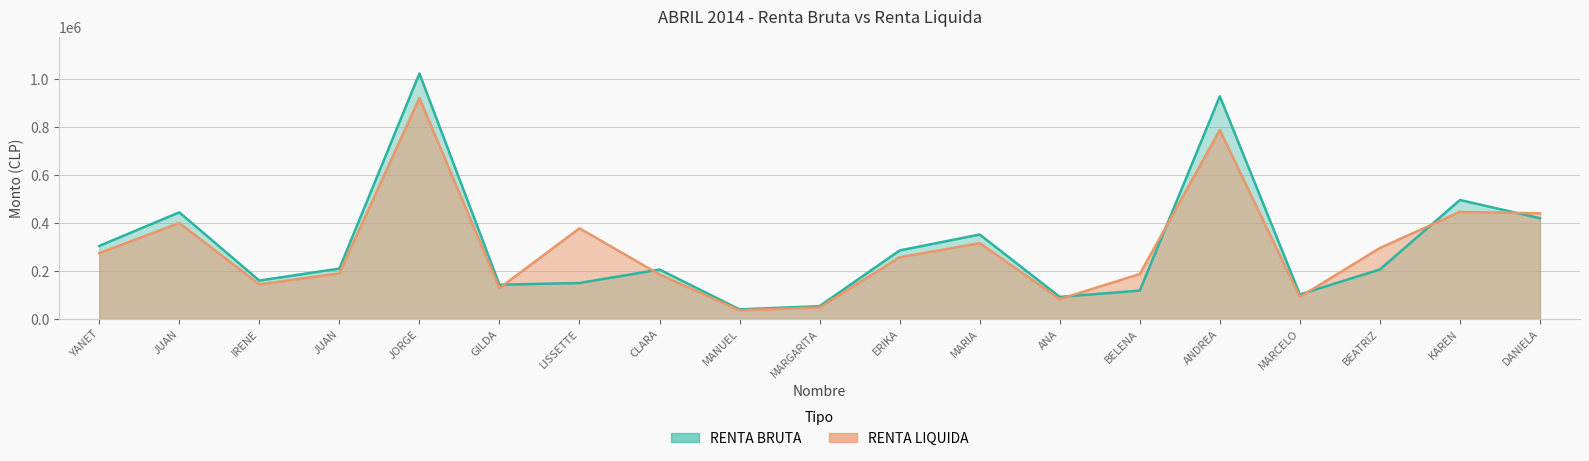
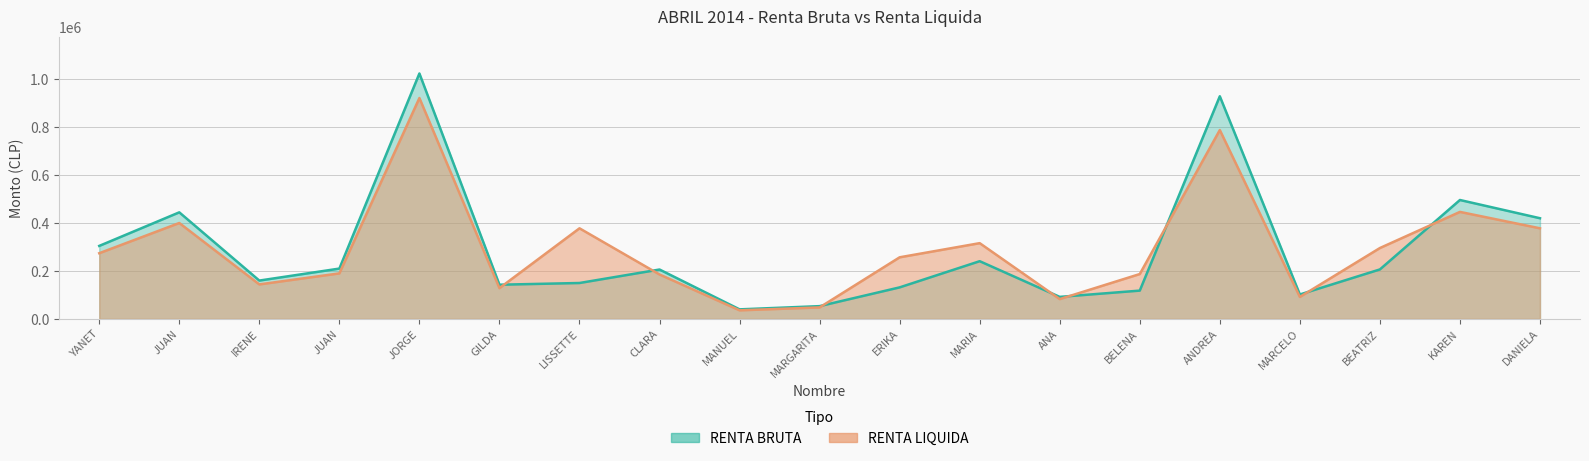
RENTA BRUTA, ERIKA: 290000 -> 130000
RENTA BRUTA, MARIA: 350000 -> 240000
RENTA LIQUIDA, DANIELA: 440000 -> 380000
